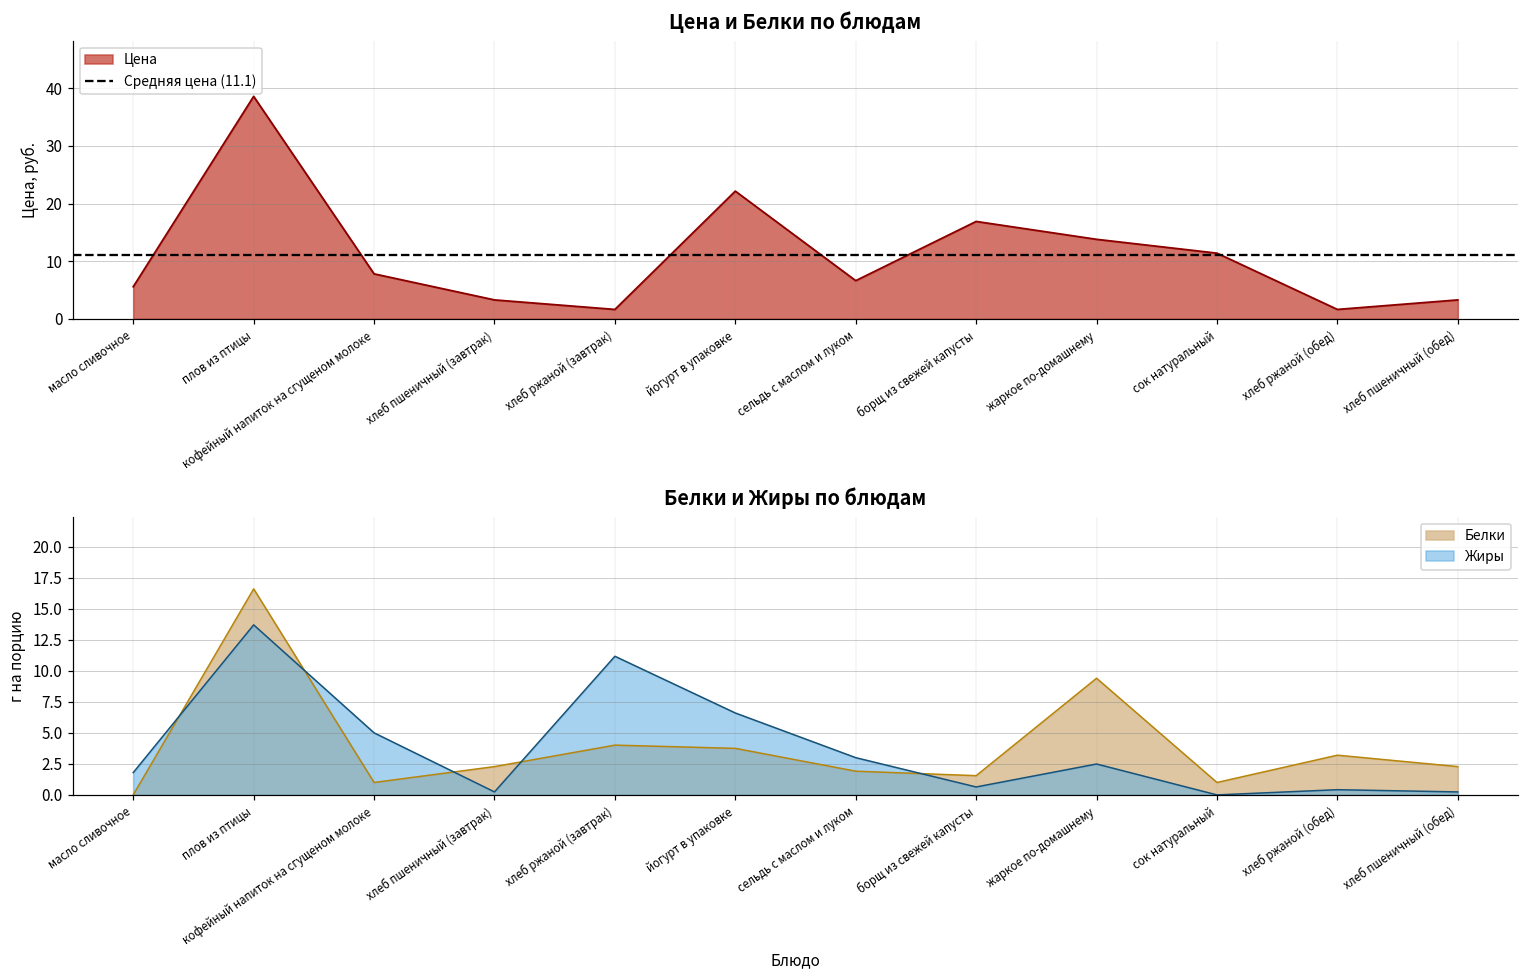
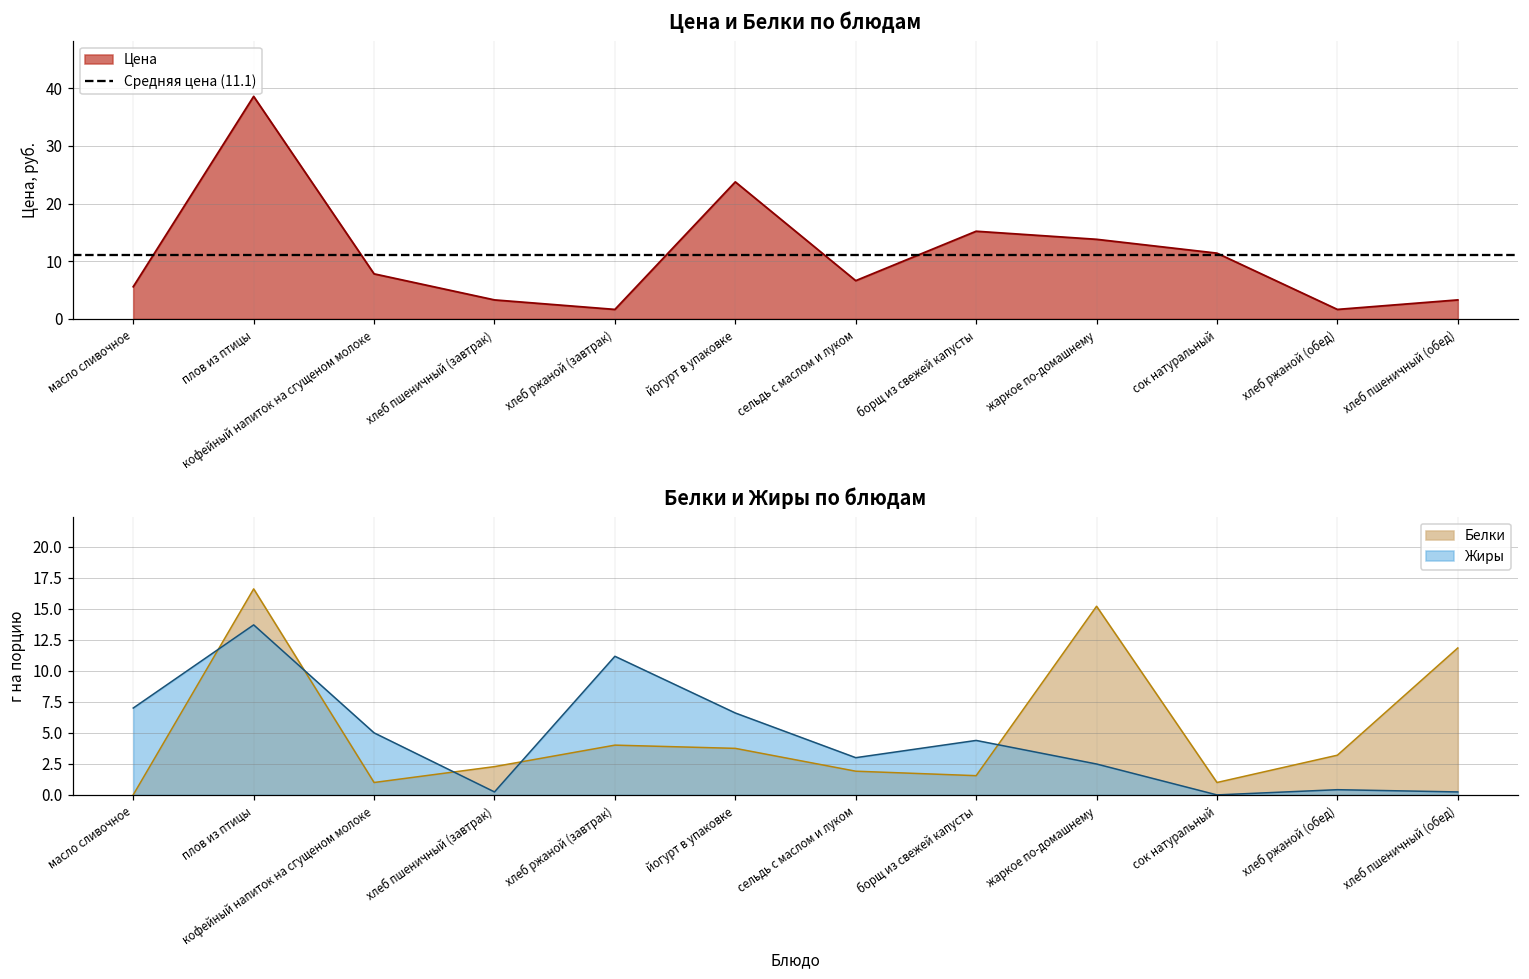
Цена и Белки по блюдам, йогурт в упаковке: 22 -> 24
Цена и Белки по блюдам, борщ из свежей капусты: 17 -> 15
Белки и Жиры по блюдам, Жиры, масло сливочное: 1.8 -> 7.0
Белки и Жиры по блюдам, Жиры, борщ из свежей капусты: 0.6 -> 4.4
Белки и Жиры по блюдам, Белки, жаркое по-домашнему: 9.4 -> 15.2
Белки и Жиры по блюдам, Белки, хлеб пшеничный (обед): 2.3 -> 11.8
